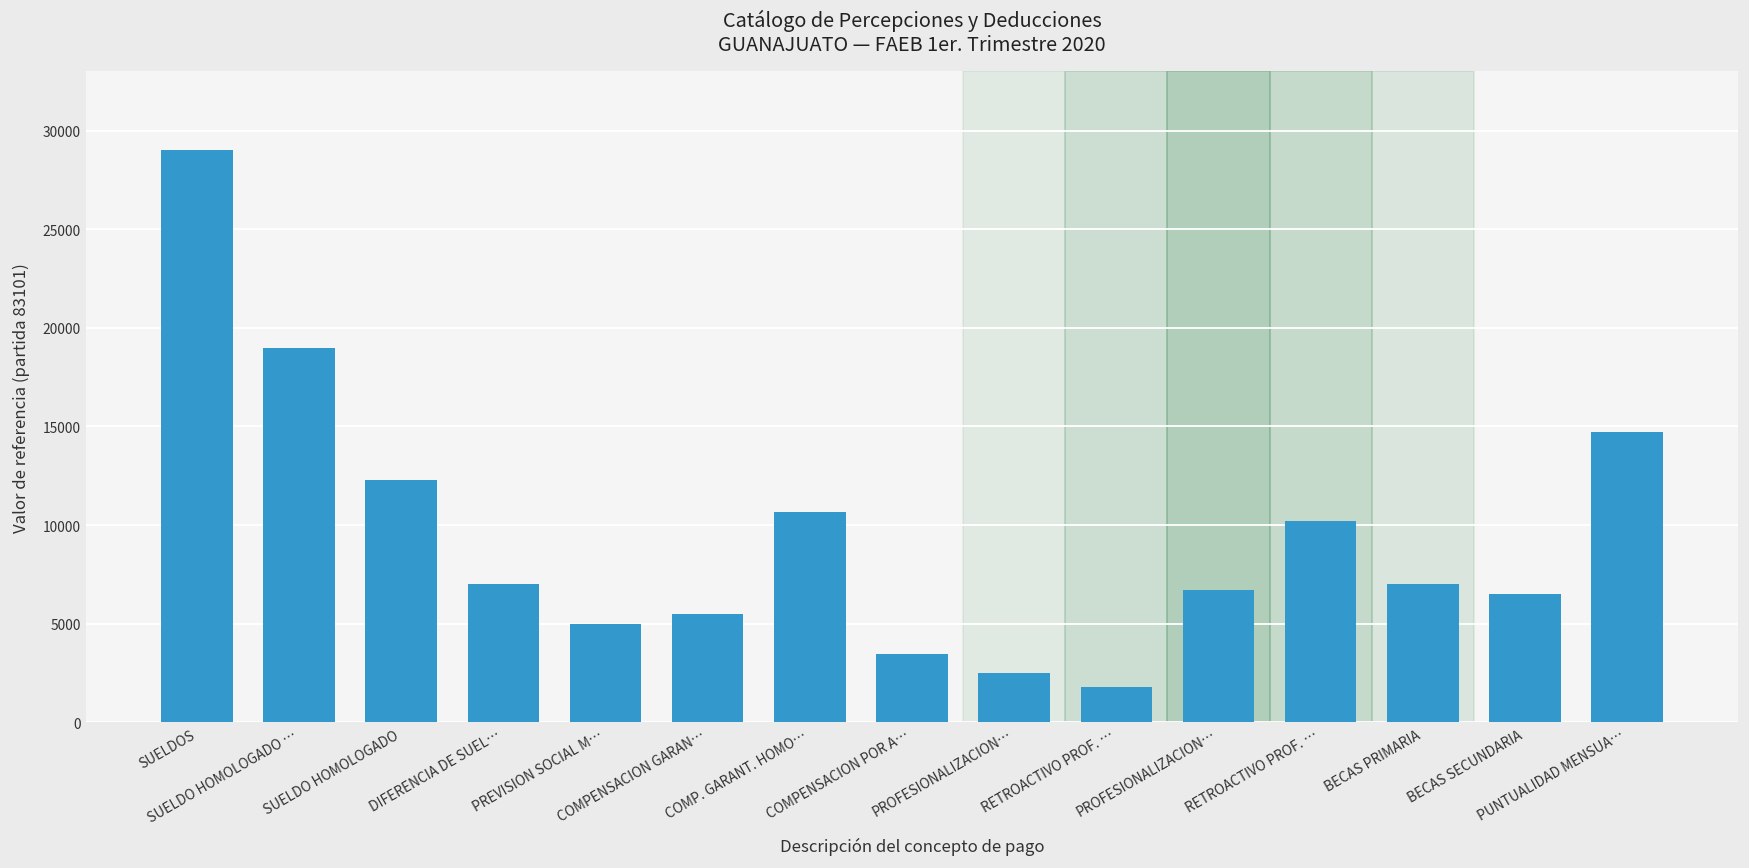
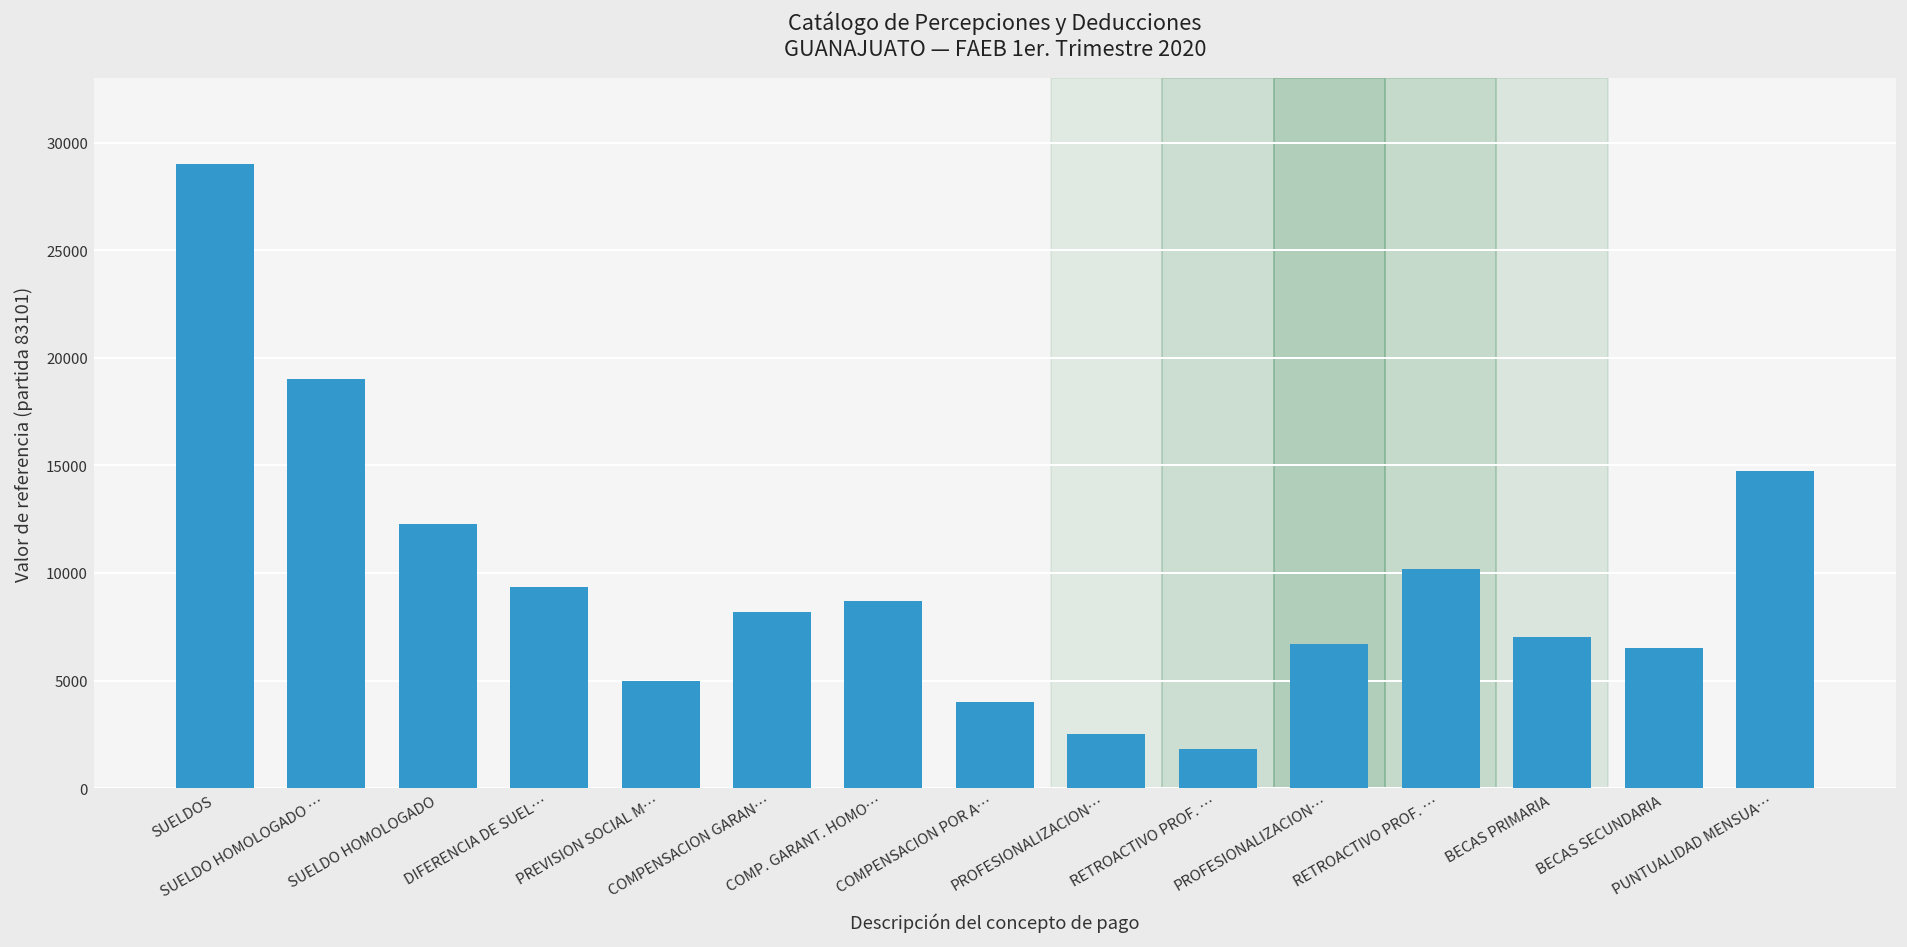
DIFERENCIA DE SUEL…: 7000 -> 9300
COMPENSACION GARAN…: 5500 -> 8200
COMP. GARANT. HOMO…: 10700 -> 8700
COMPENSACION POR A…: 3400 -> 4000
